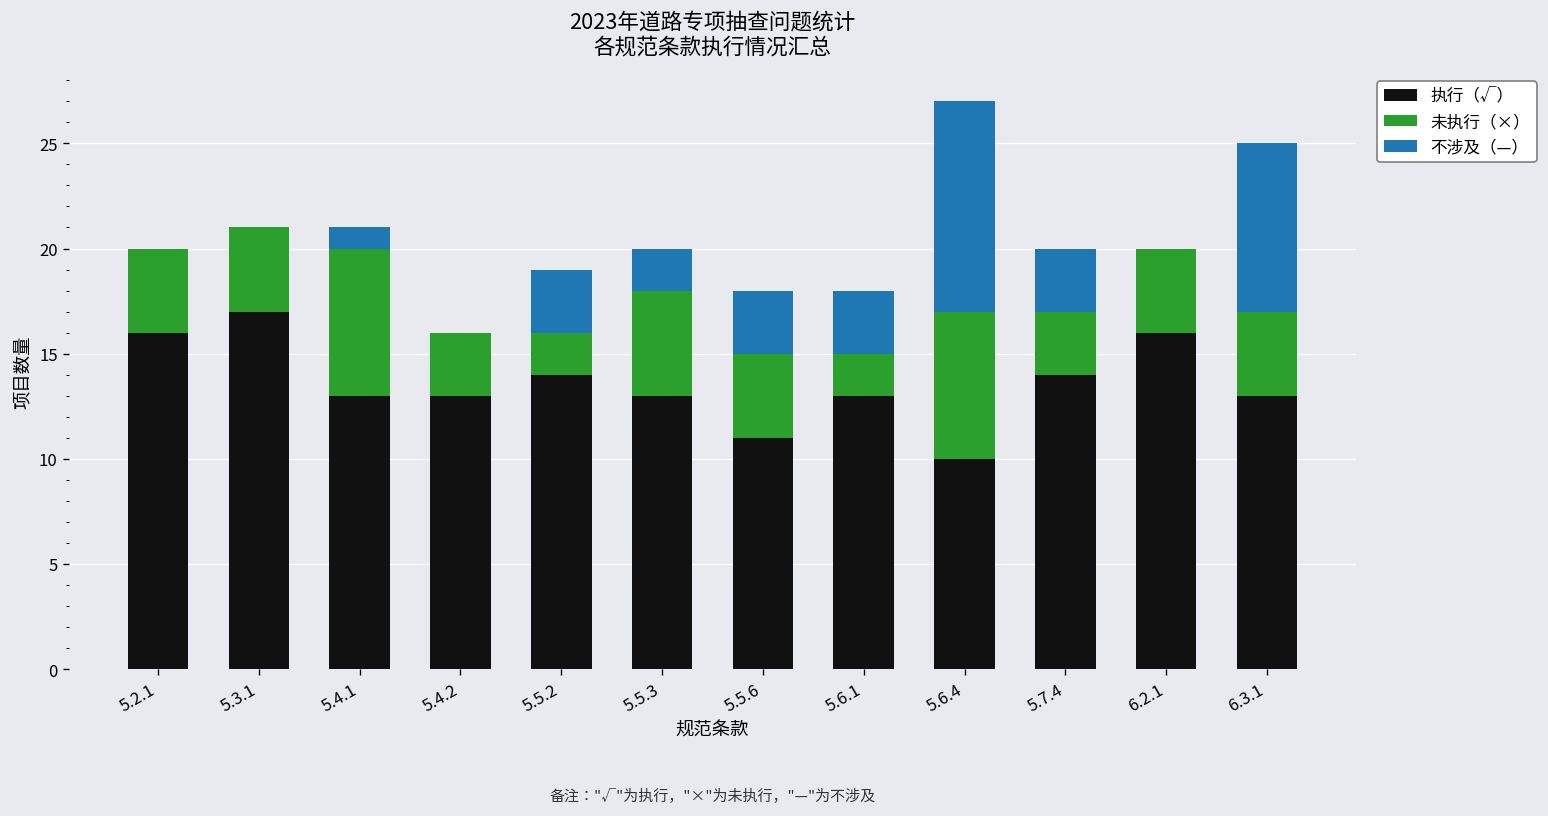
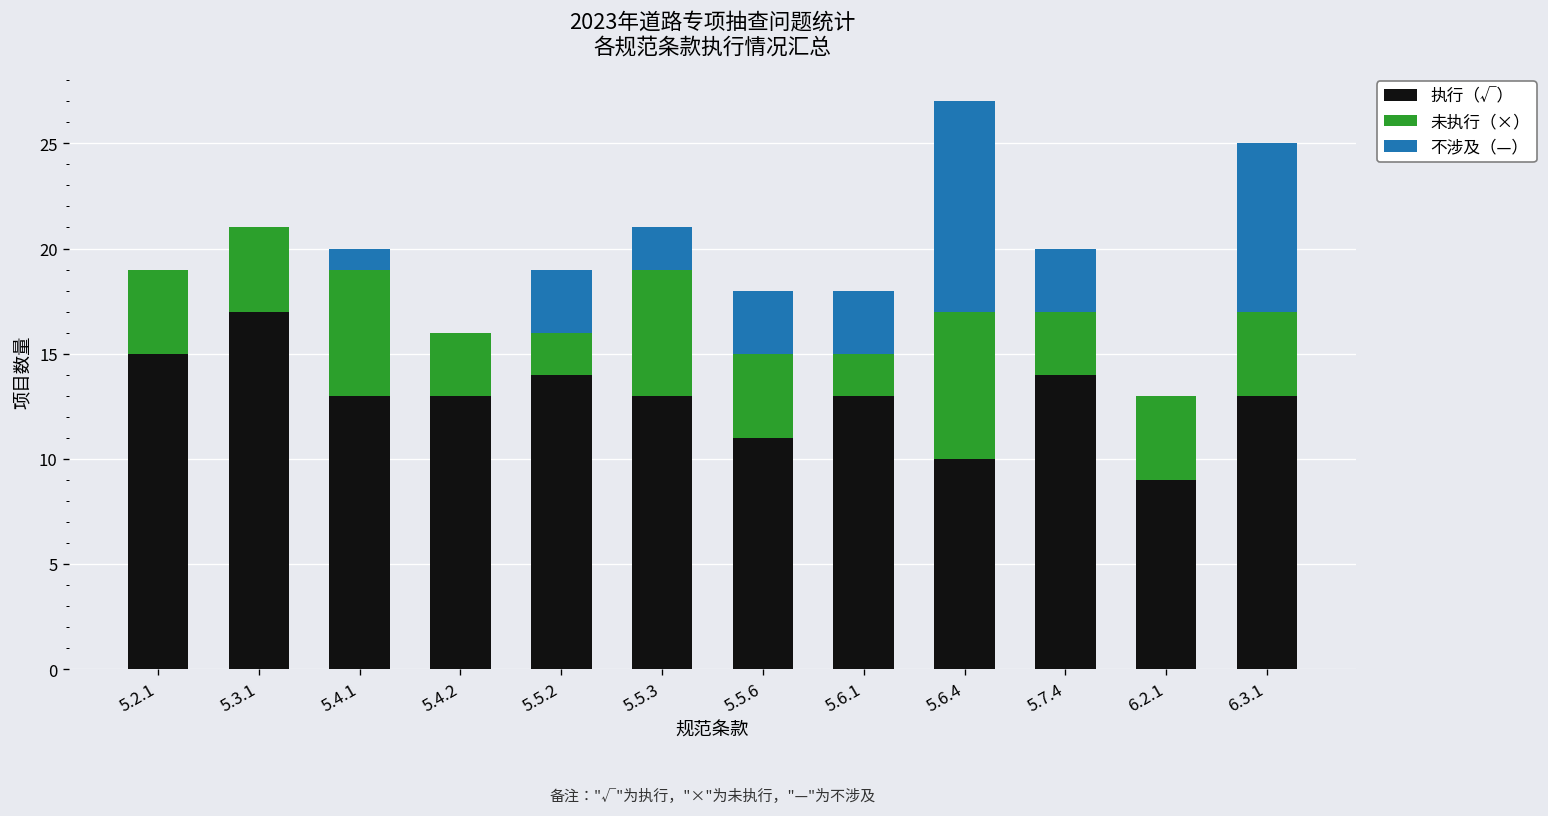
执行（√）, 5.2.1: 16 -> 15
未执行（×）, 5.4.1: 7 -> 6
未执行（×）, 5.5.3: 5 -> 6
执行（√）, 6.2.1: 16 -> 9
